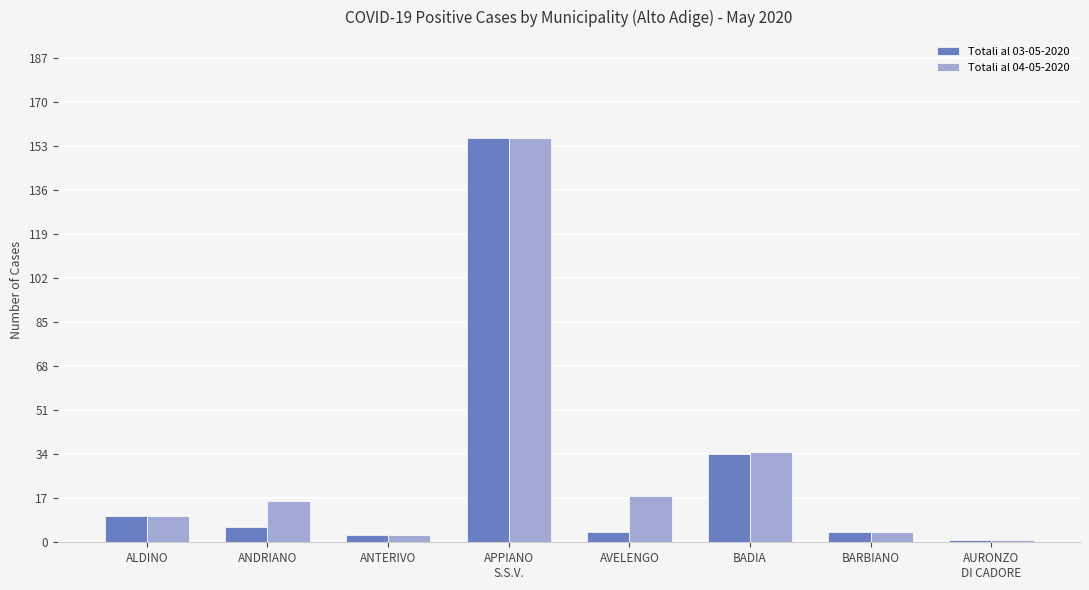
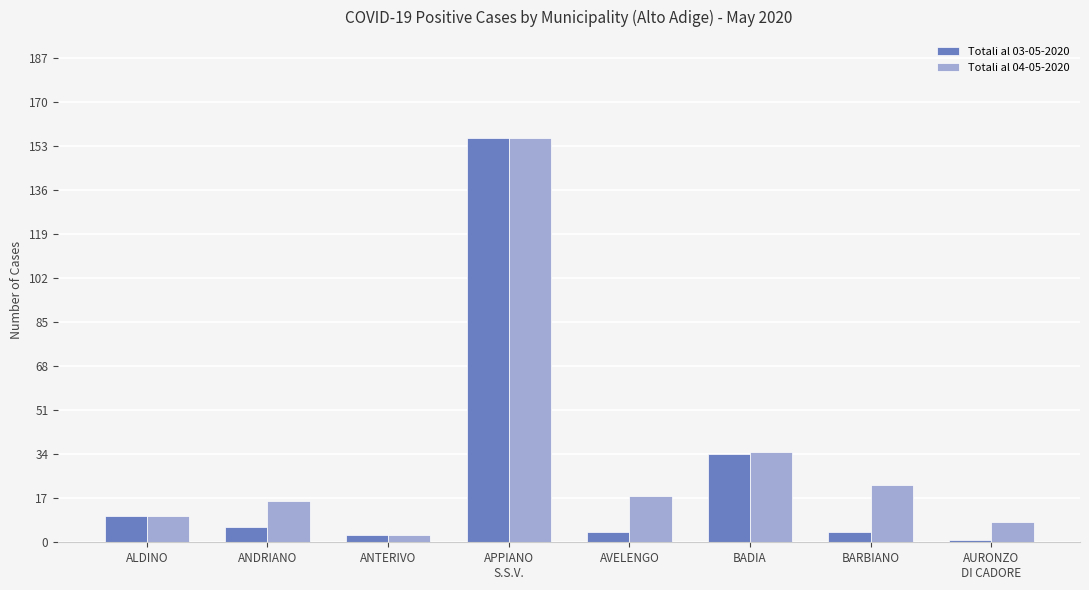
Totali al 04-05-2020, BARBIANO: 4 -> 22
Totali al 04-05-2020, AURONZO DI CADORE: 1 -> 8
